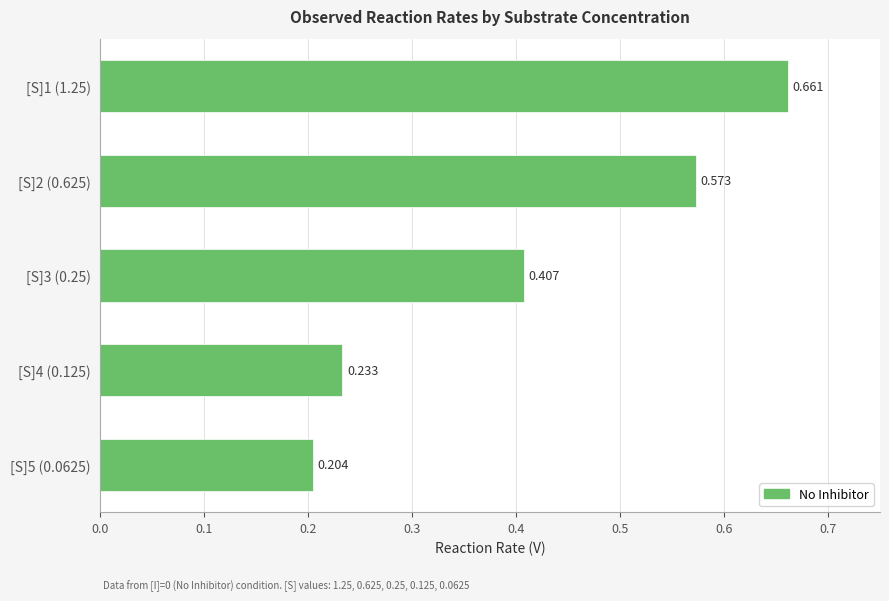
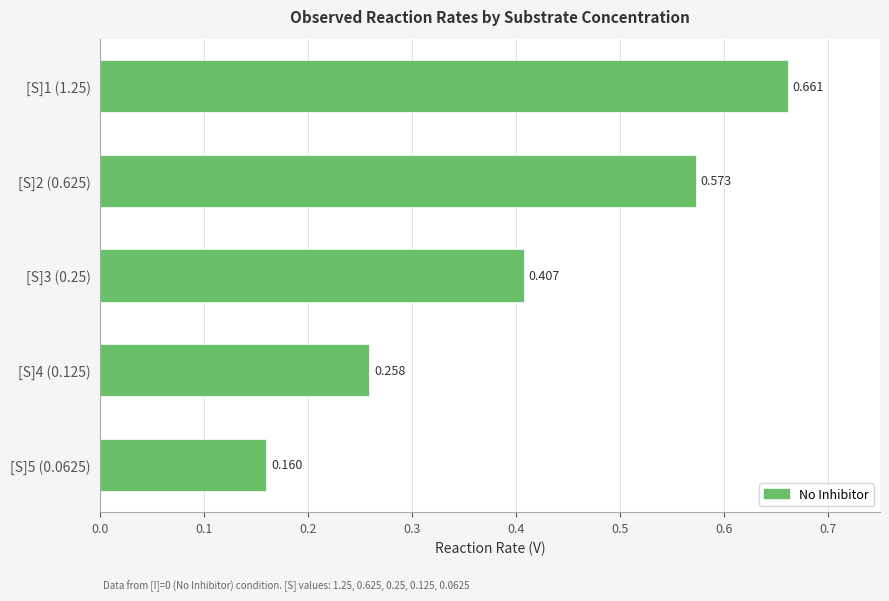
[S]4 (0.125): 0.233 -> 0.258
[S]5 (0.0625): 0.204 -> 0.160
